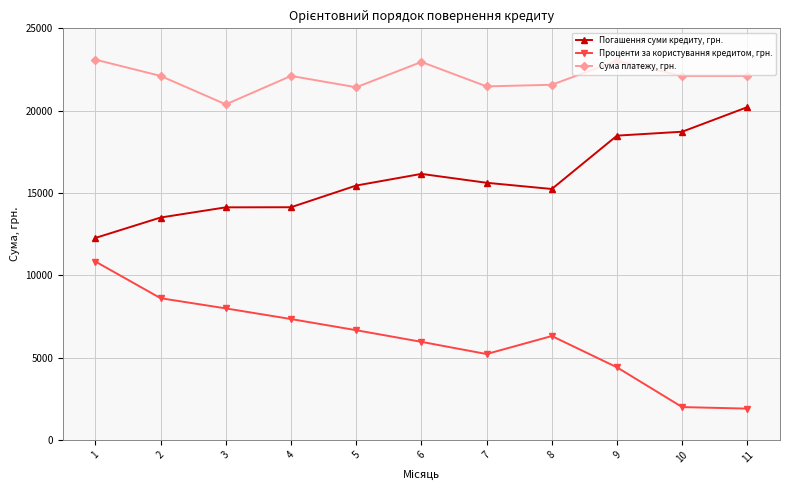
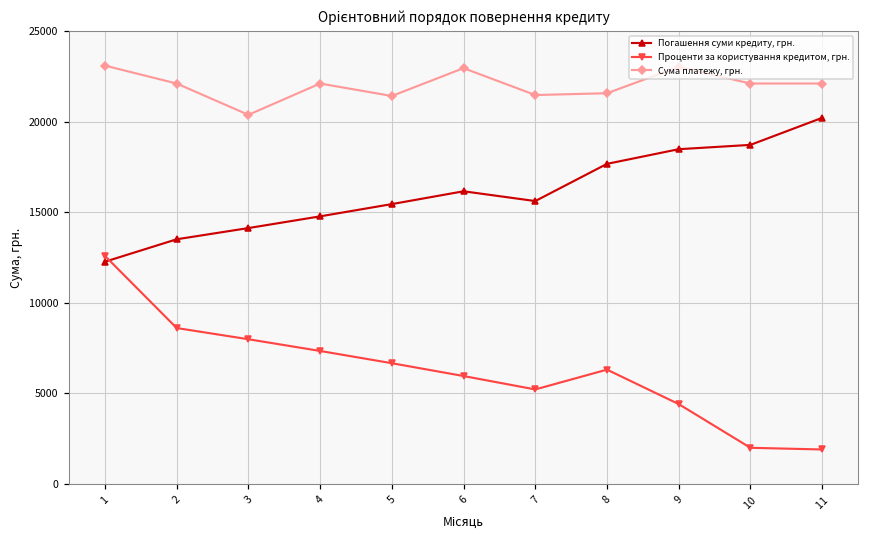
Проценти за користування кредитом, грн., 1: 10800 -> 12600
Погашення суми кредиту, грн., 4: 14100 -> 14800
Погашення суми кредиту, грн., 8: 15200 -> 17700
